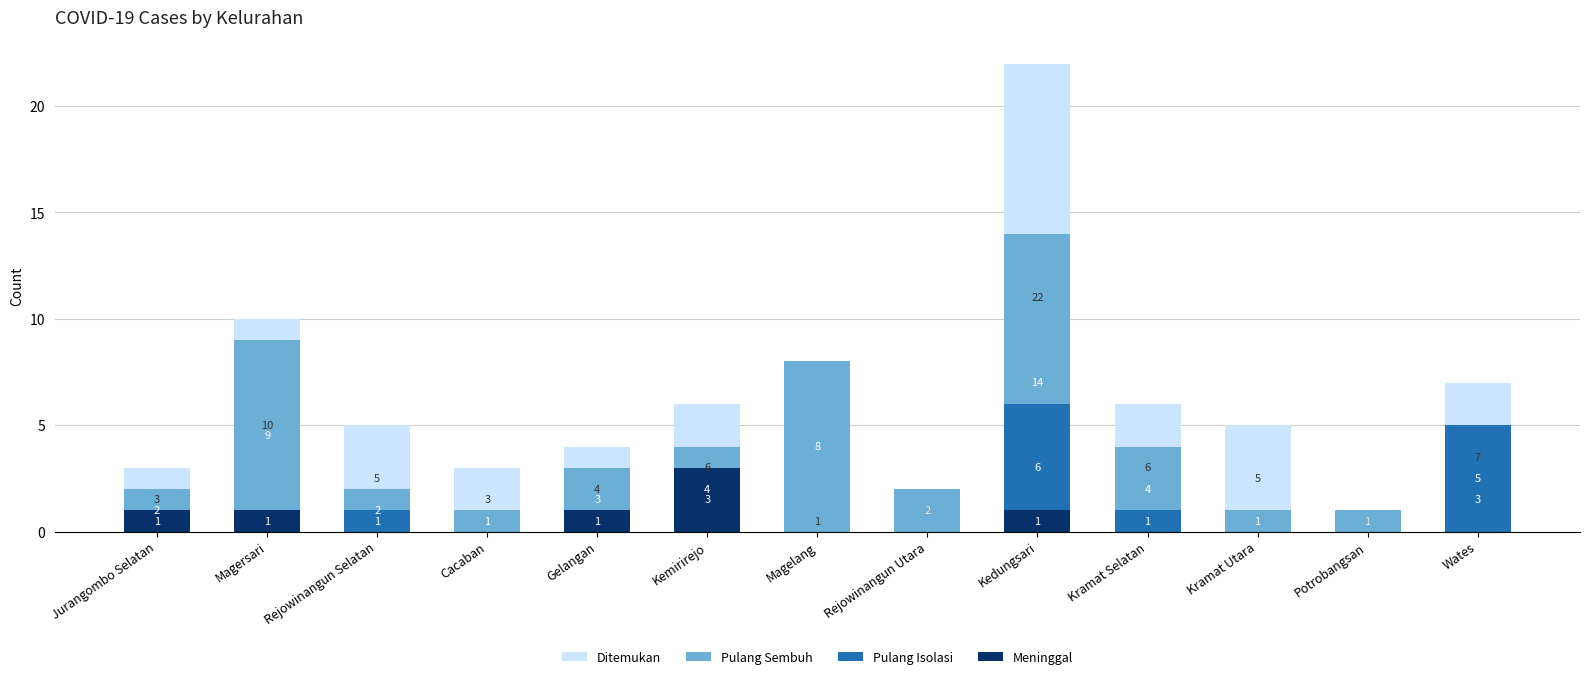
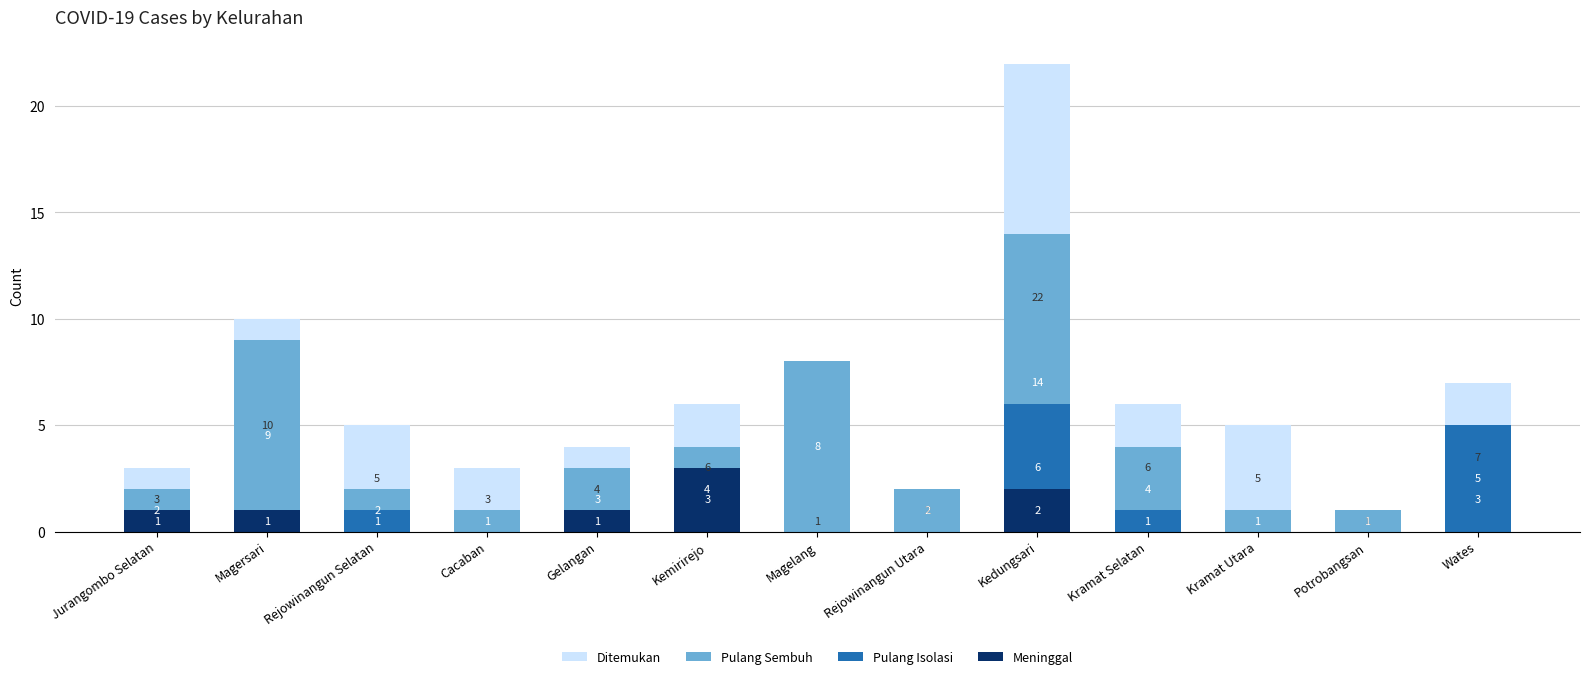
Meninggal, Kedungsari: 1 -> 2
